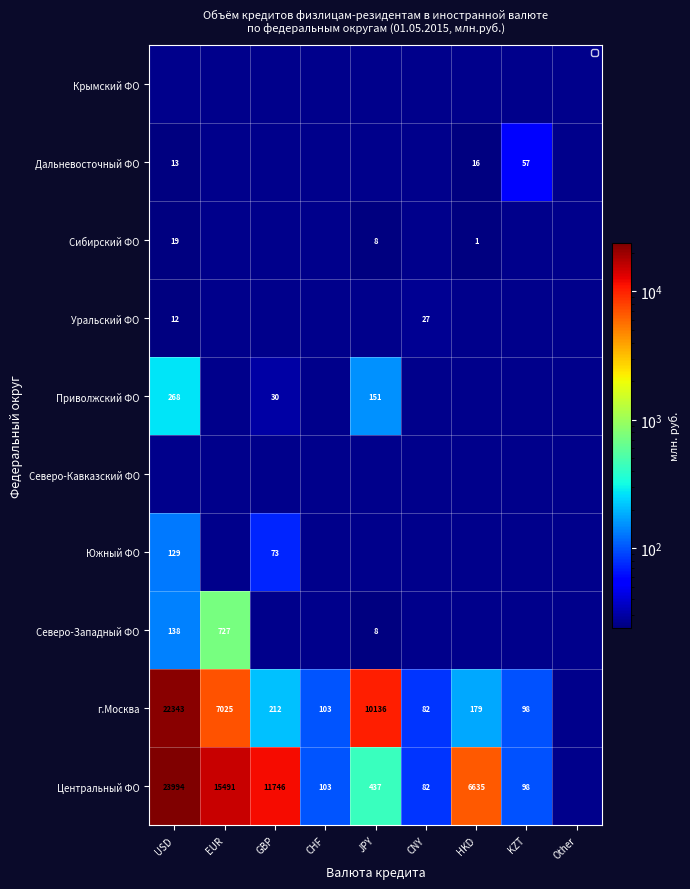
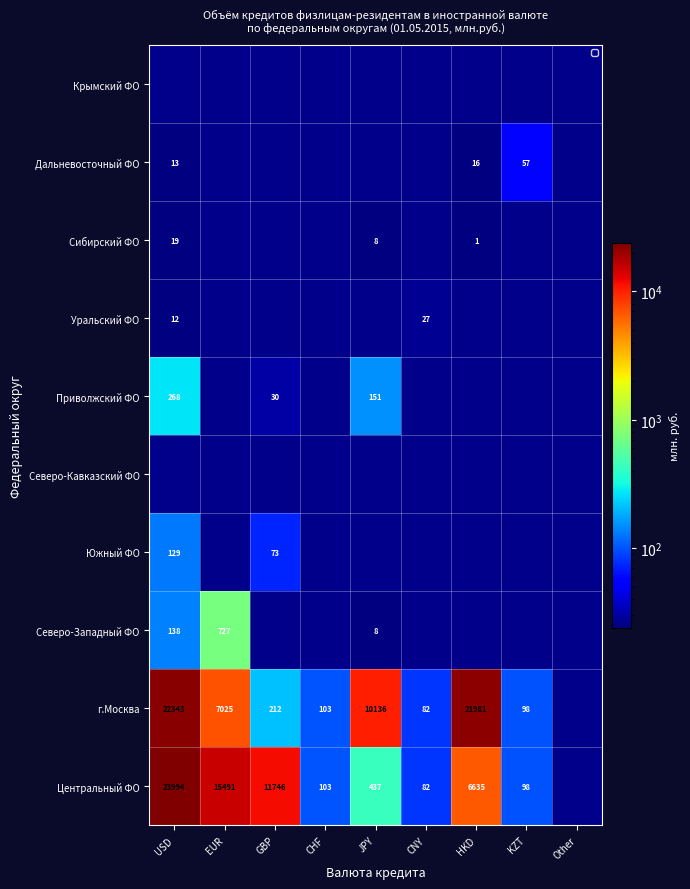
г.Москва, HKD: 179 -> 21981
